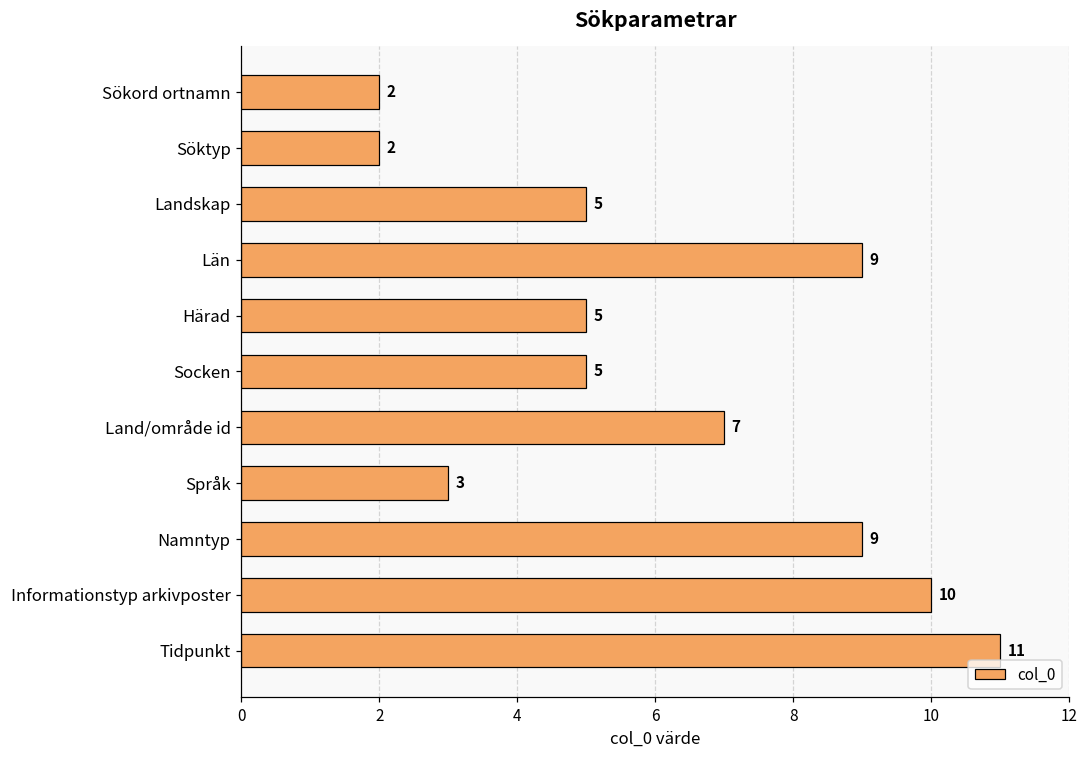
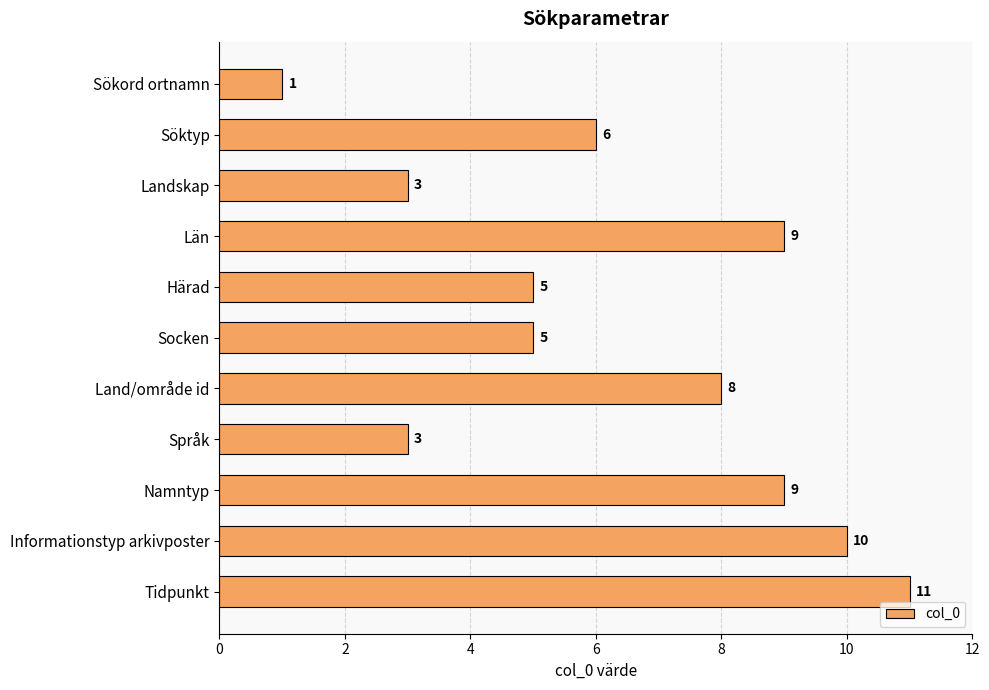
Sökord ortnamn: 2 -> 1
Söktyp: 2 -> 6
Landskap: 5 -> 3
Land/område id: 7 -> 8
